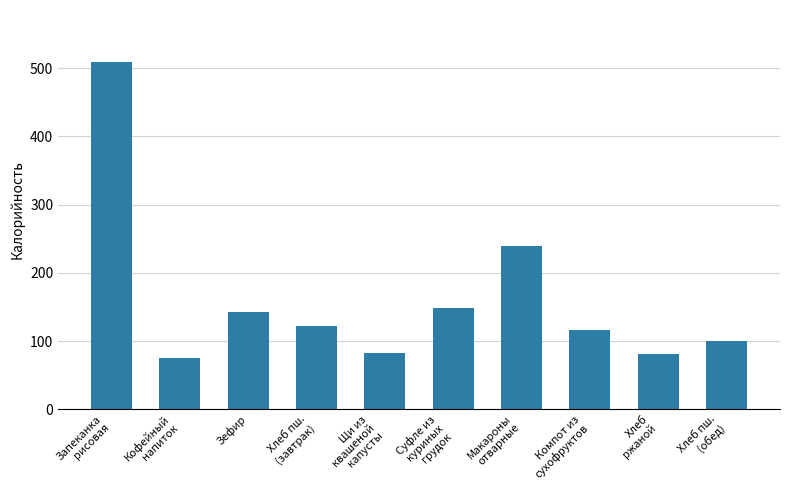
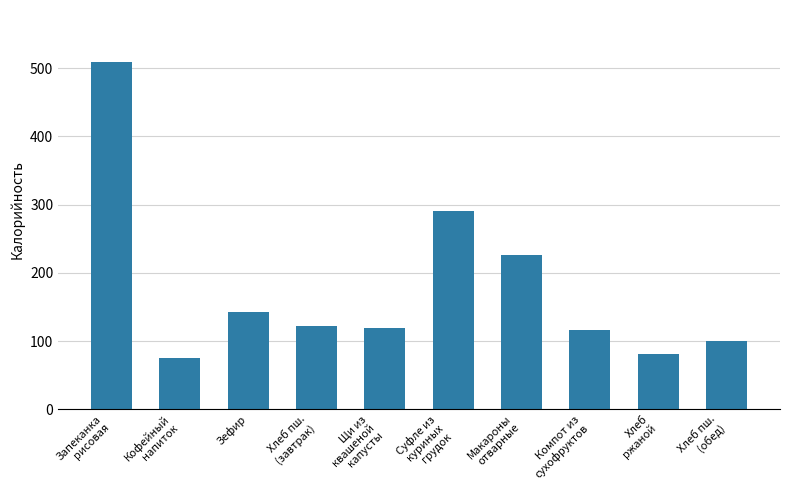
Щи из квашеной капусты: 80 -> 120
Суфле из куриных грудок: 150 -> 290
Макароны отварные: 240 -> 230
